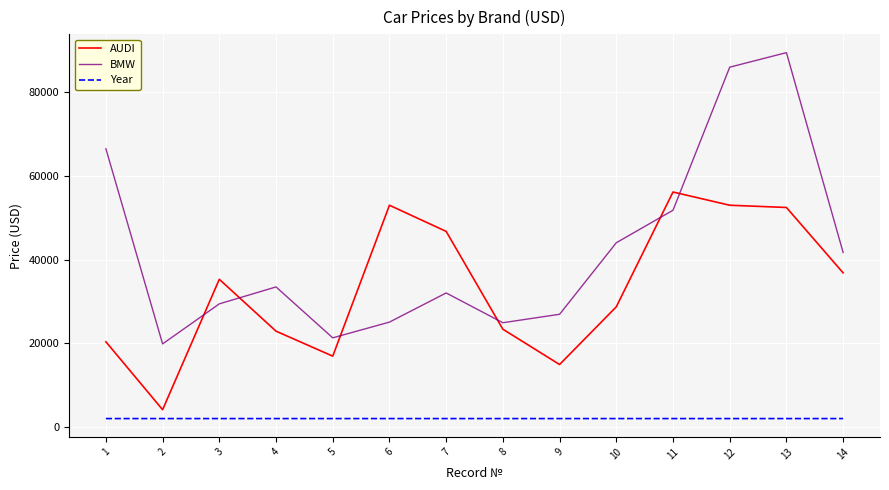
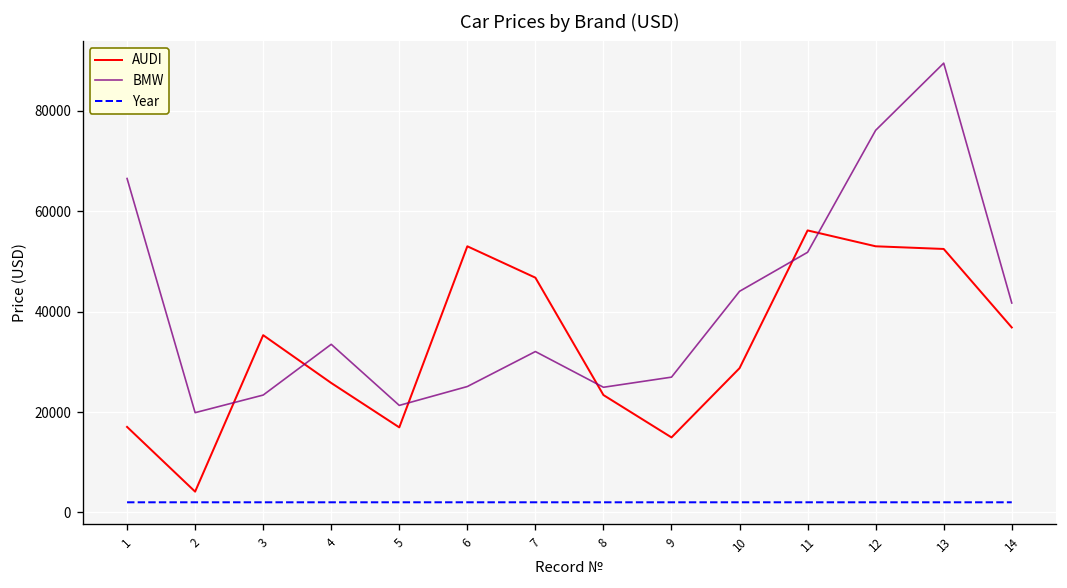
AUDI, 1: 20000 -> 17000
BMW, 3: 29000 -> 23000
AUDI, 4: 23000 -> 26000
BMW, 12: 86000 -> 76000
